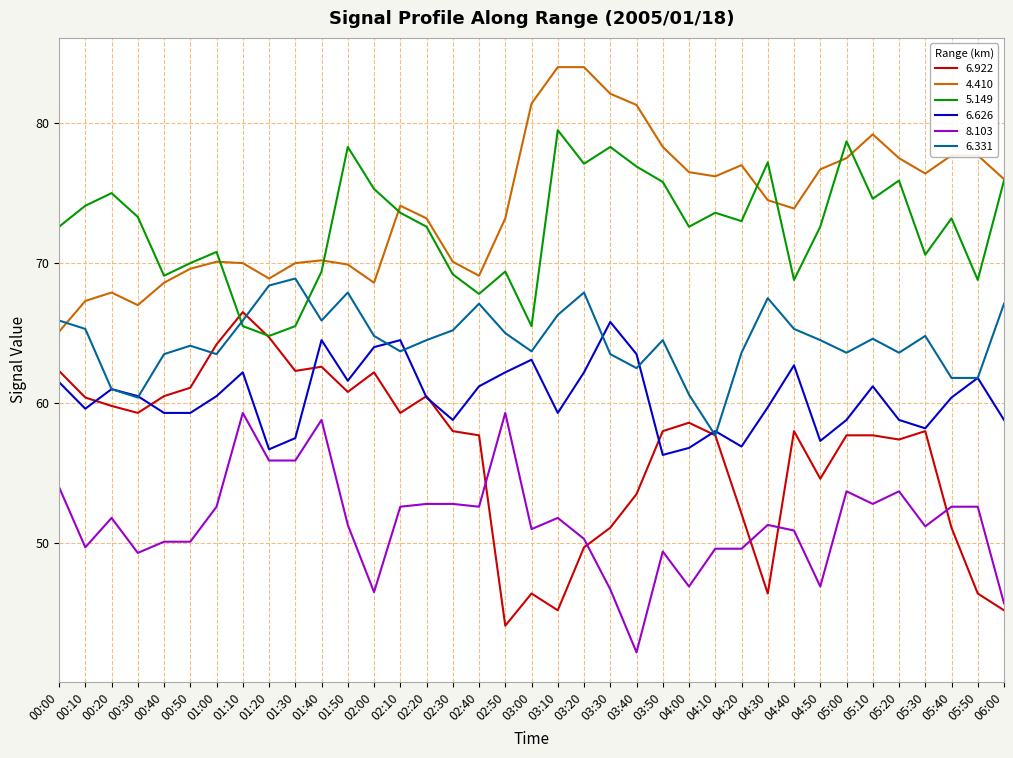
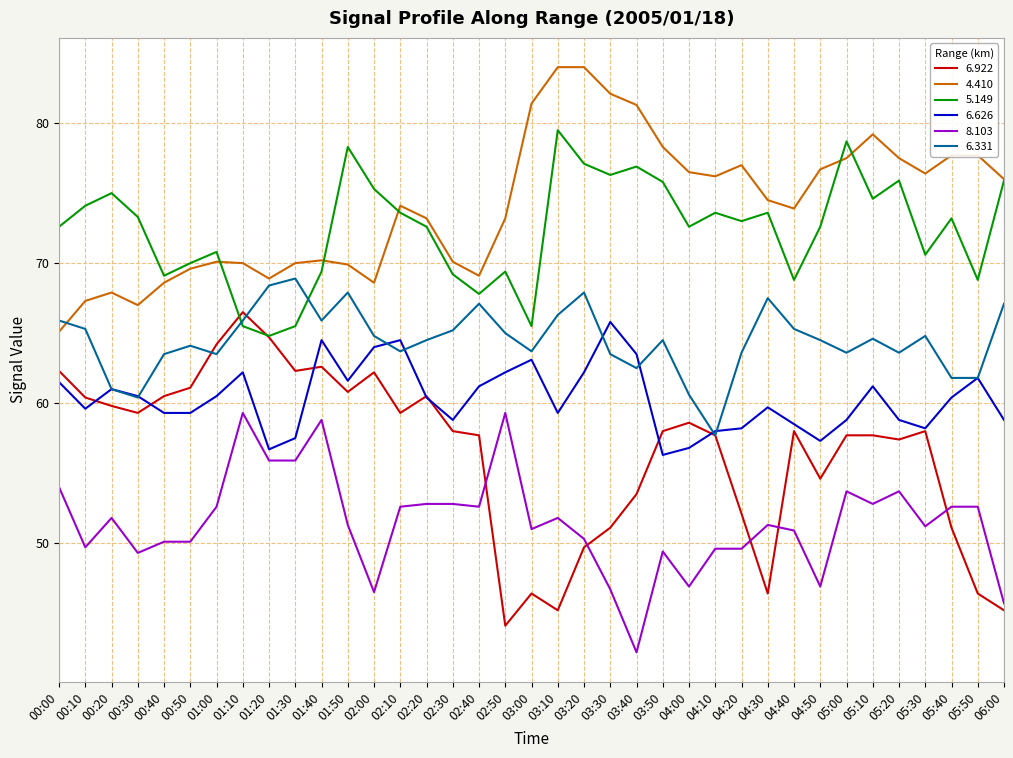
5.149, 03:30: 78.3 -> 76.3
6.626, 04:20: 56.9 -> 58.2
5.149, 04:30: 77.2 -> 73.6
6.626, 04:40: 62.7 -> 58.5
